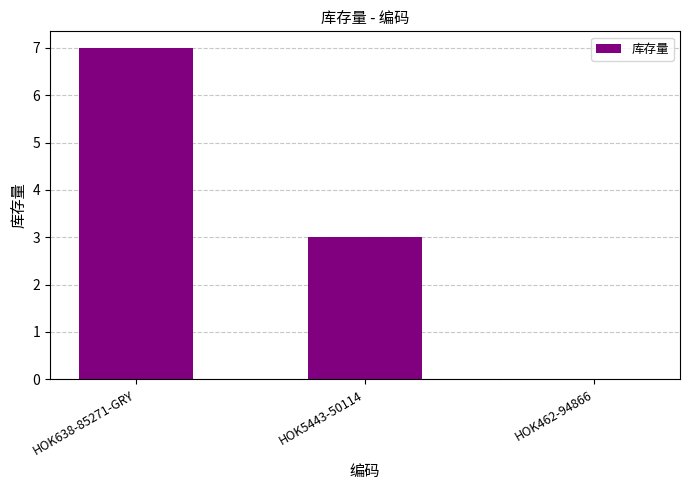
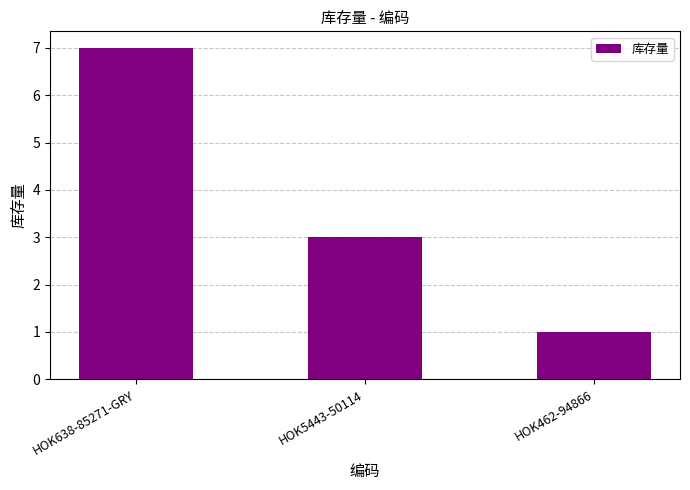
HOK462-94866: 0 -> 1
